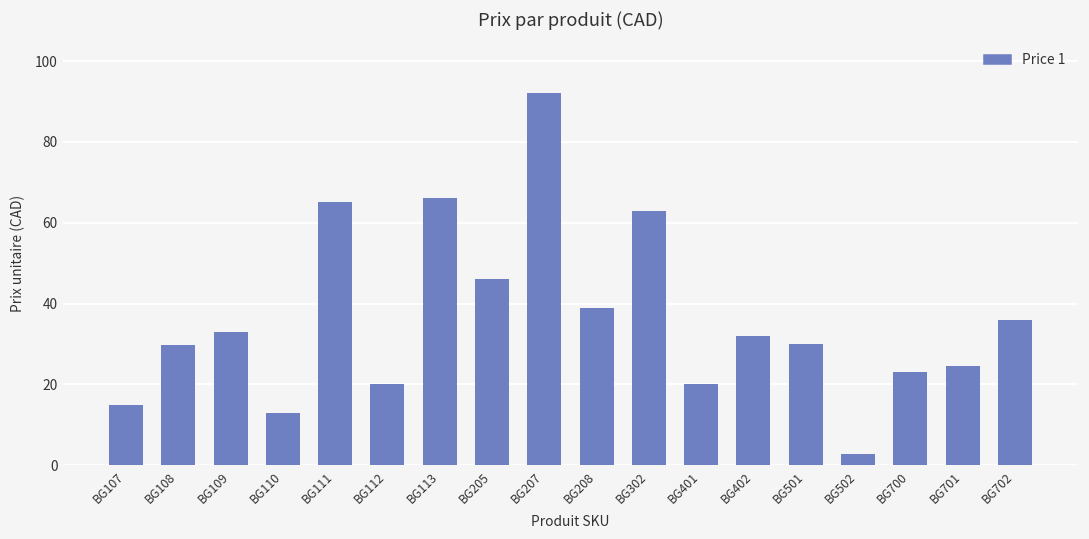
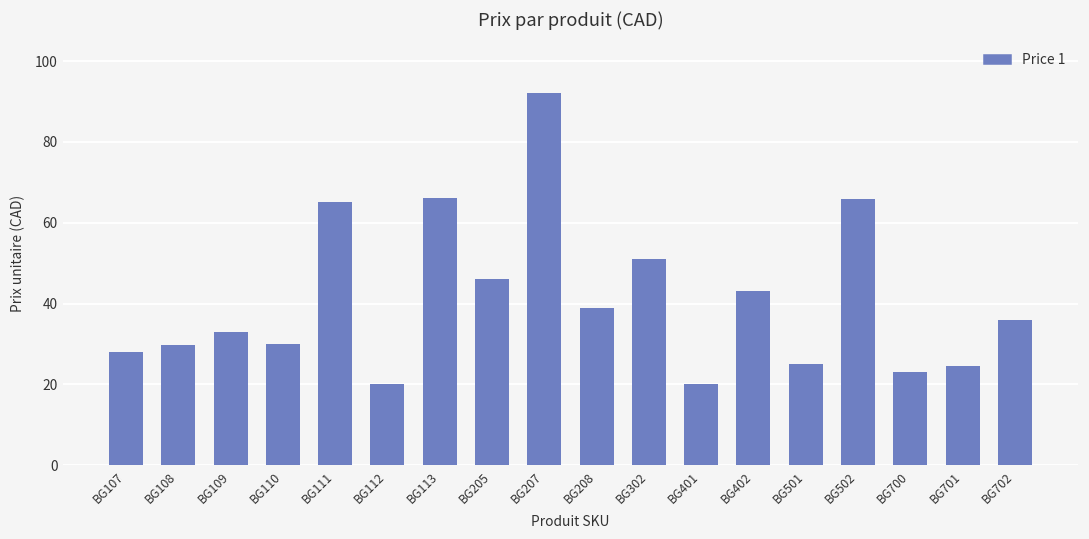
BG107: 15 -> 28
BG110: 13 -> 30
BG302: 63 -> 51
BG402: 32 -> 43
BG501: 30 -> 25
BG502: 3 -> 66
